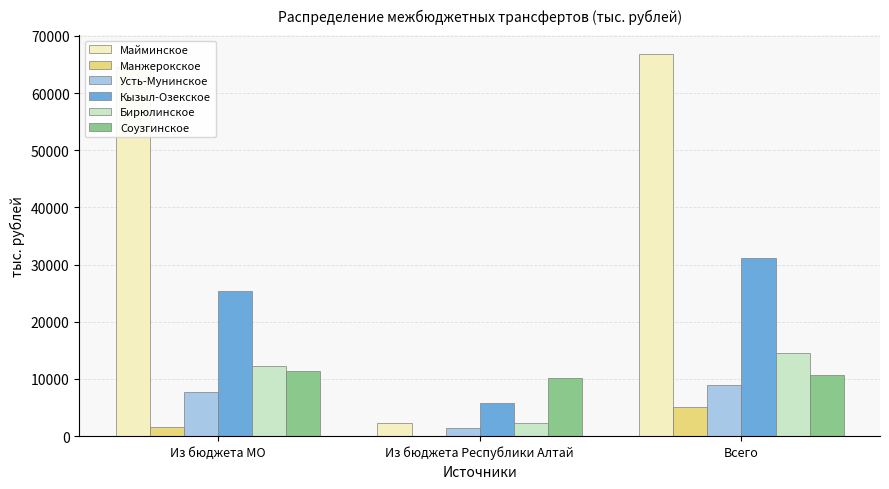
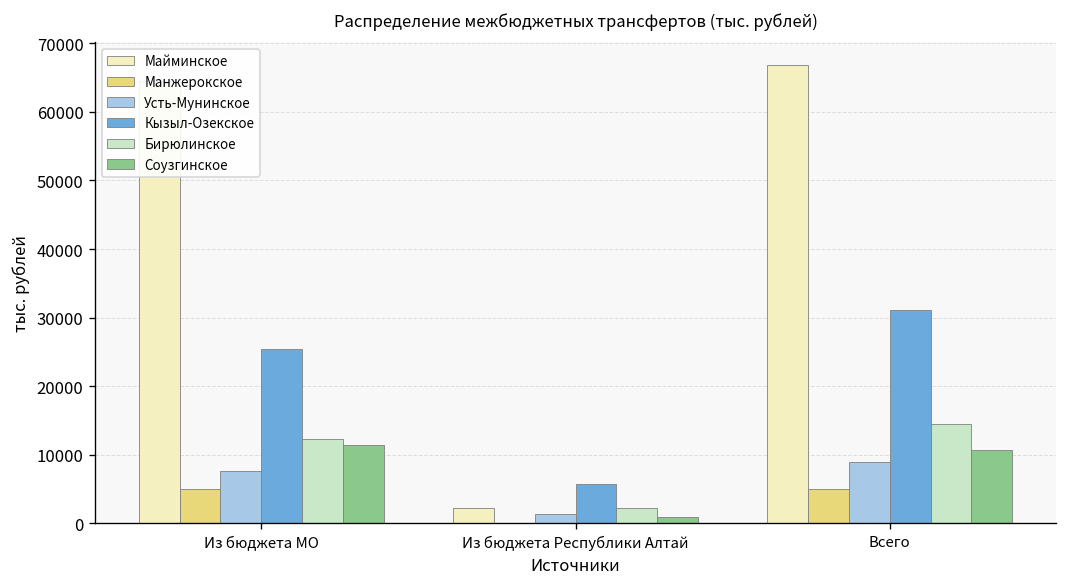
Манжерокское, Из бюджета МО: 2000 -> 5000
Соузгинское, Из бюджета Республики Алтай: 10000 -> 1000
